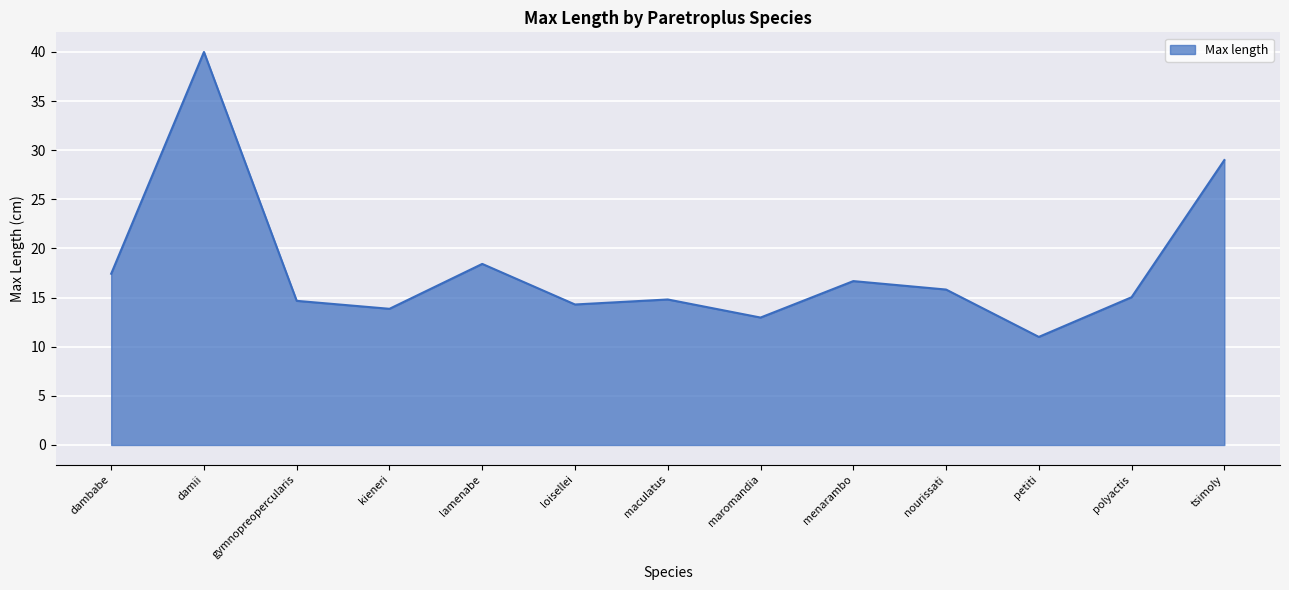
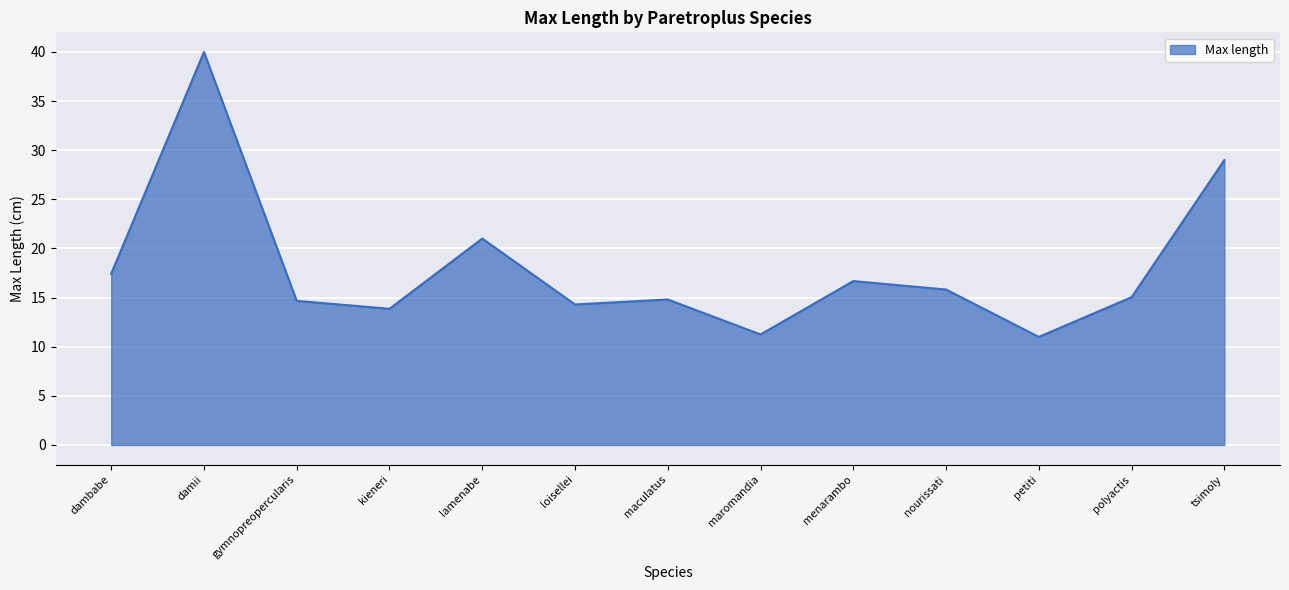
lamenabe: 18 -> 21
maromandia: 13 -> 11
